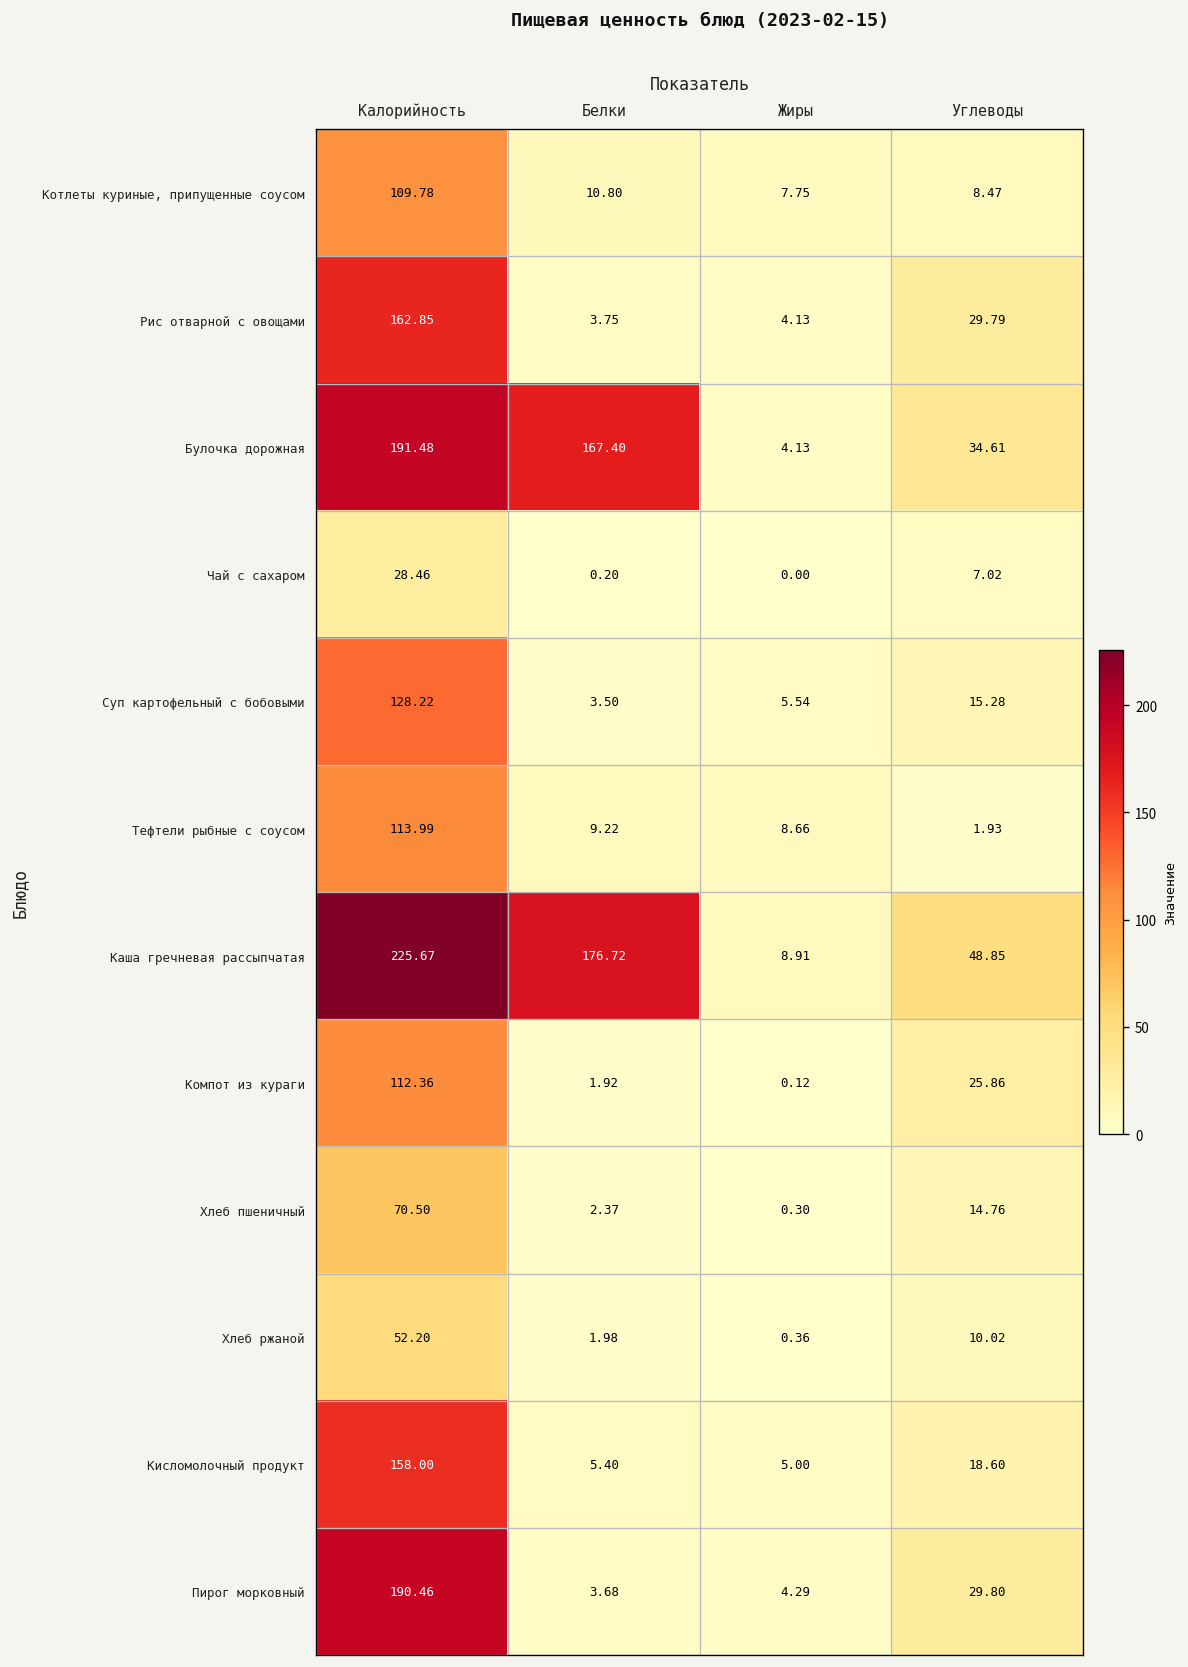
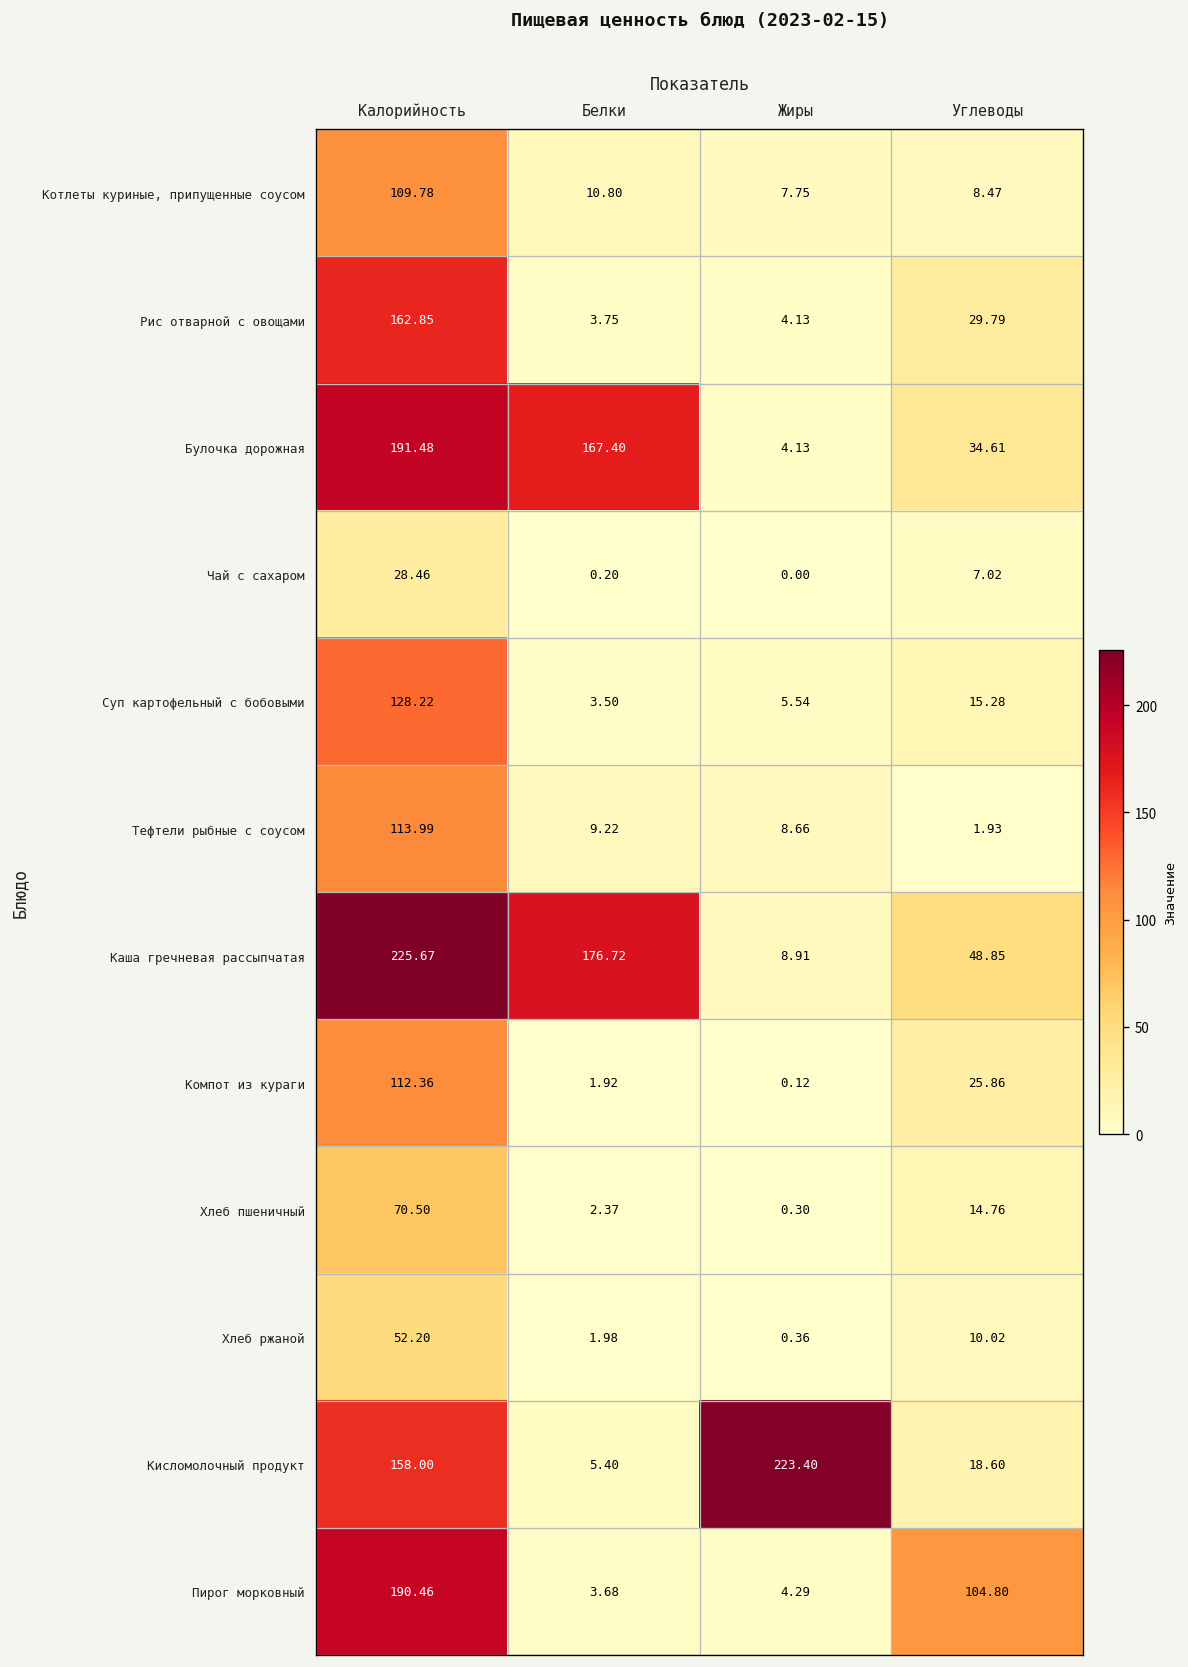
Кисломолочный продукт, Жиры: 5.00 -> 223.40
Пирог морковный, Углеводы: 29.80 -> 104.80
